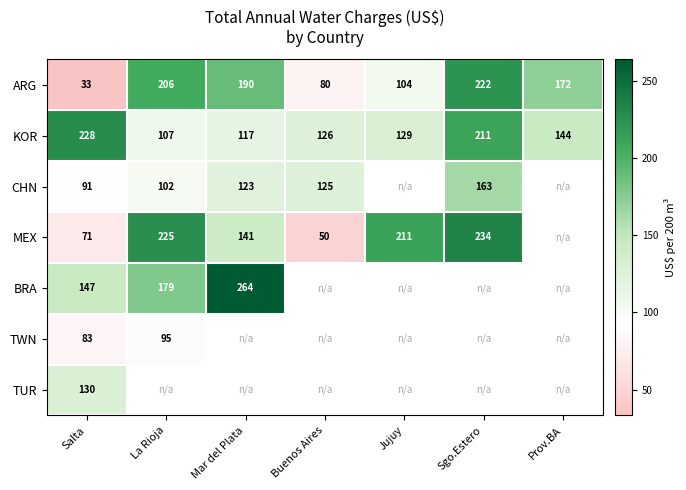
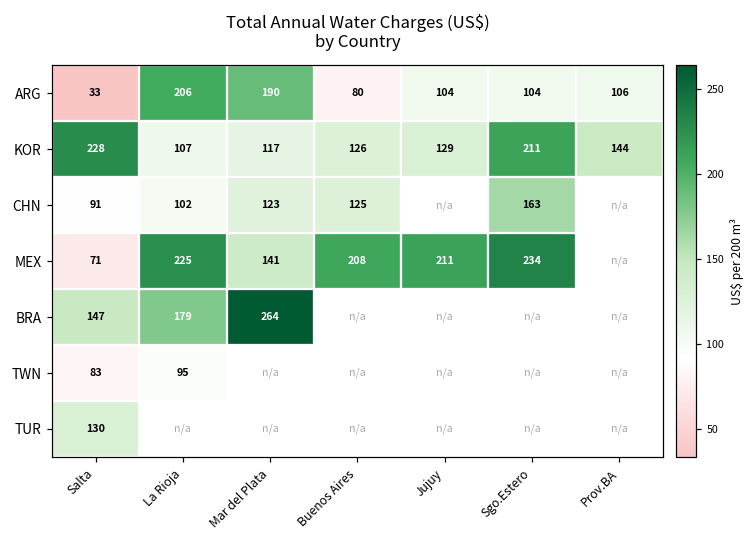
ARG, Sgo.Estero: 222 -> 104
ARG, Prov.BA: 172 -> 106
MEX, Buenos Aires: 50 -> 208
